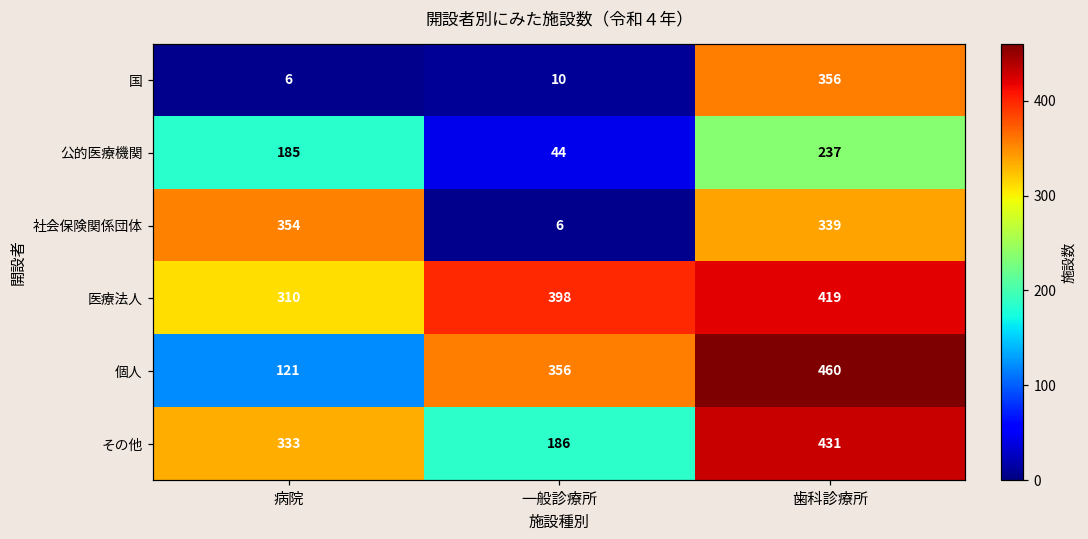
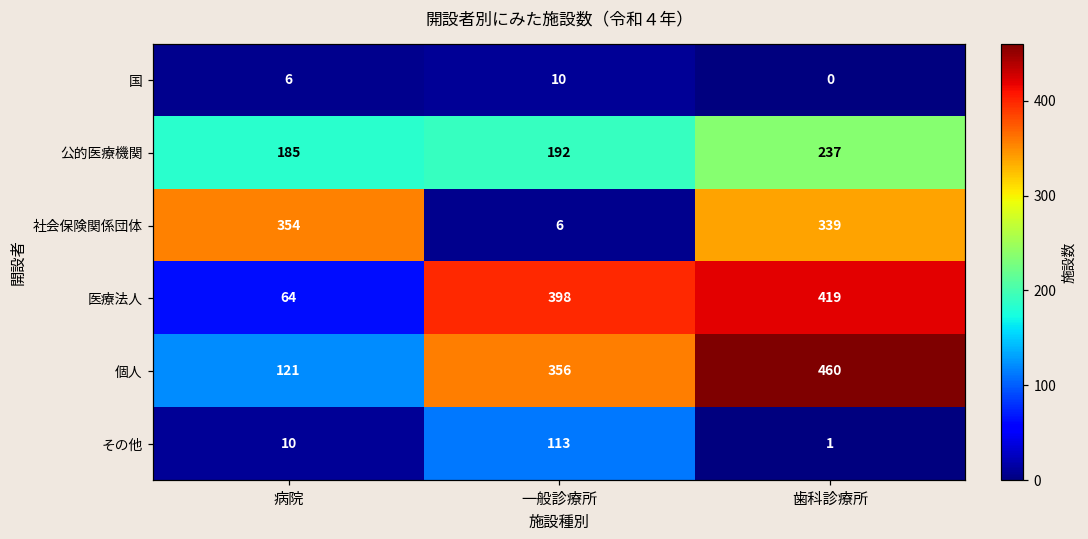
国, 歯科診療所: 356 -> 0
公的医療機関, 一般診療所: 44 -> 192
医療法人, 病院: 310 -> 64
その他, 病院: 333 -> 10
その他, 一般診療所: 186 -> 113
その他, 歯科診療所: 431 -> 1
